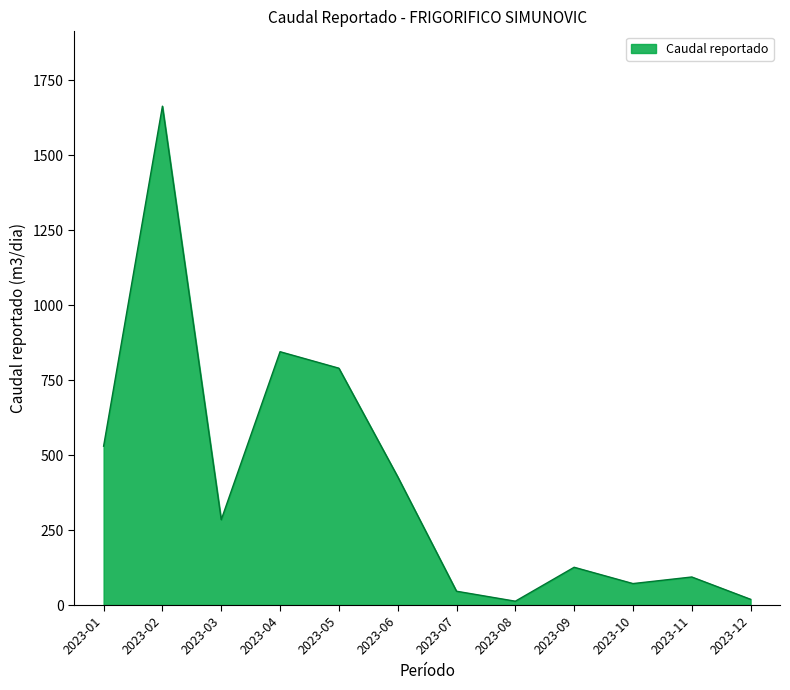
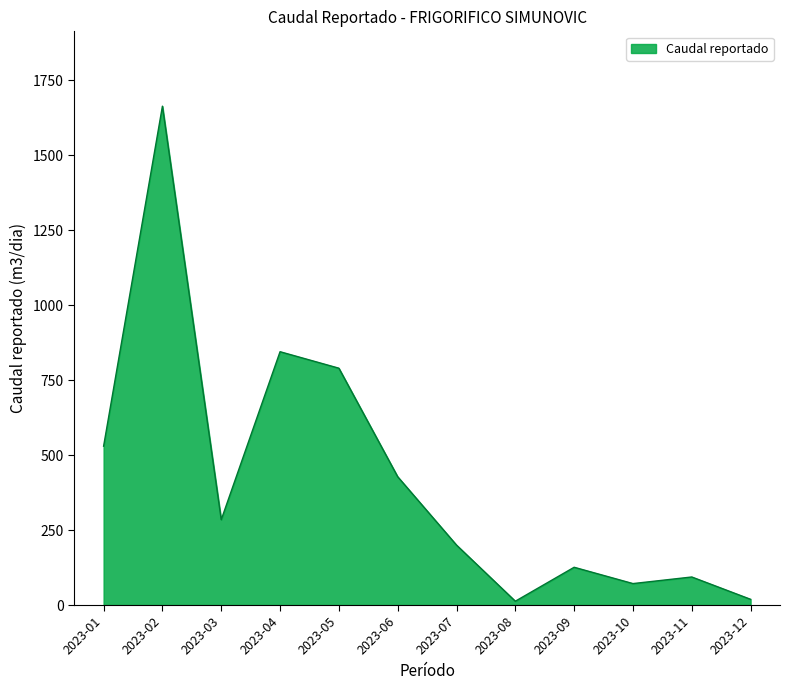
2023-07: 50 -> 200
